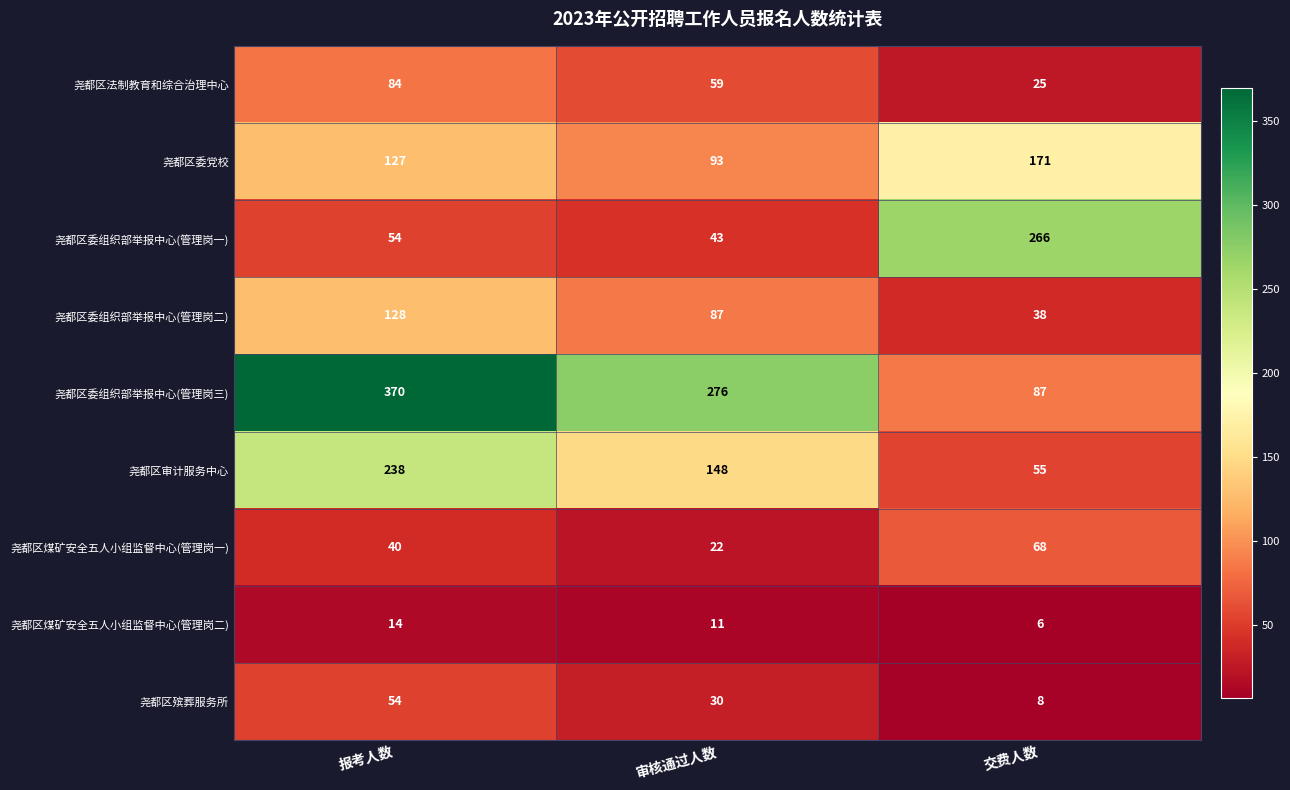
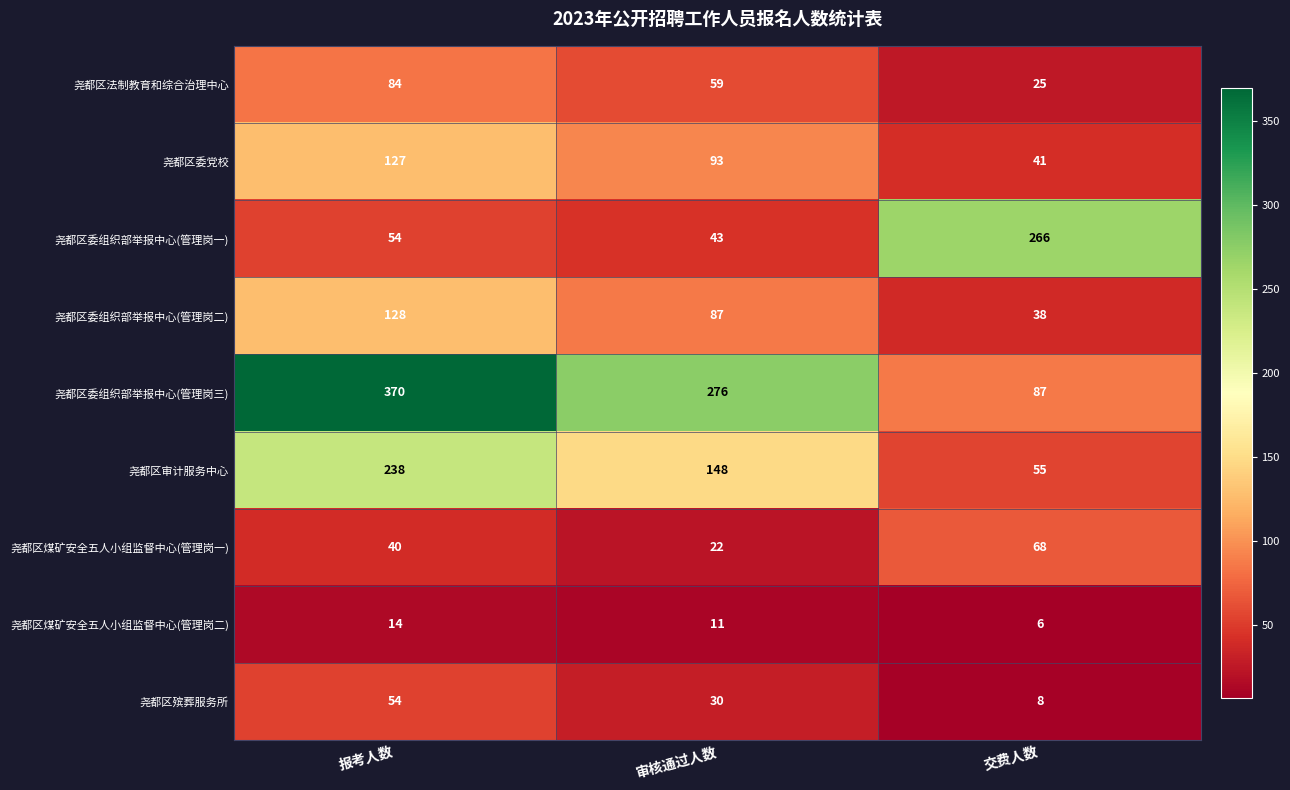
尧都区委党校, 交费人数: 171 -> 41
